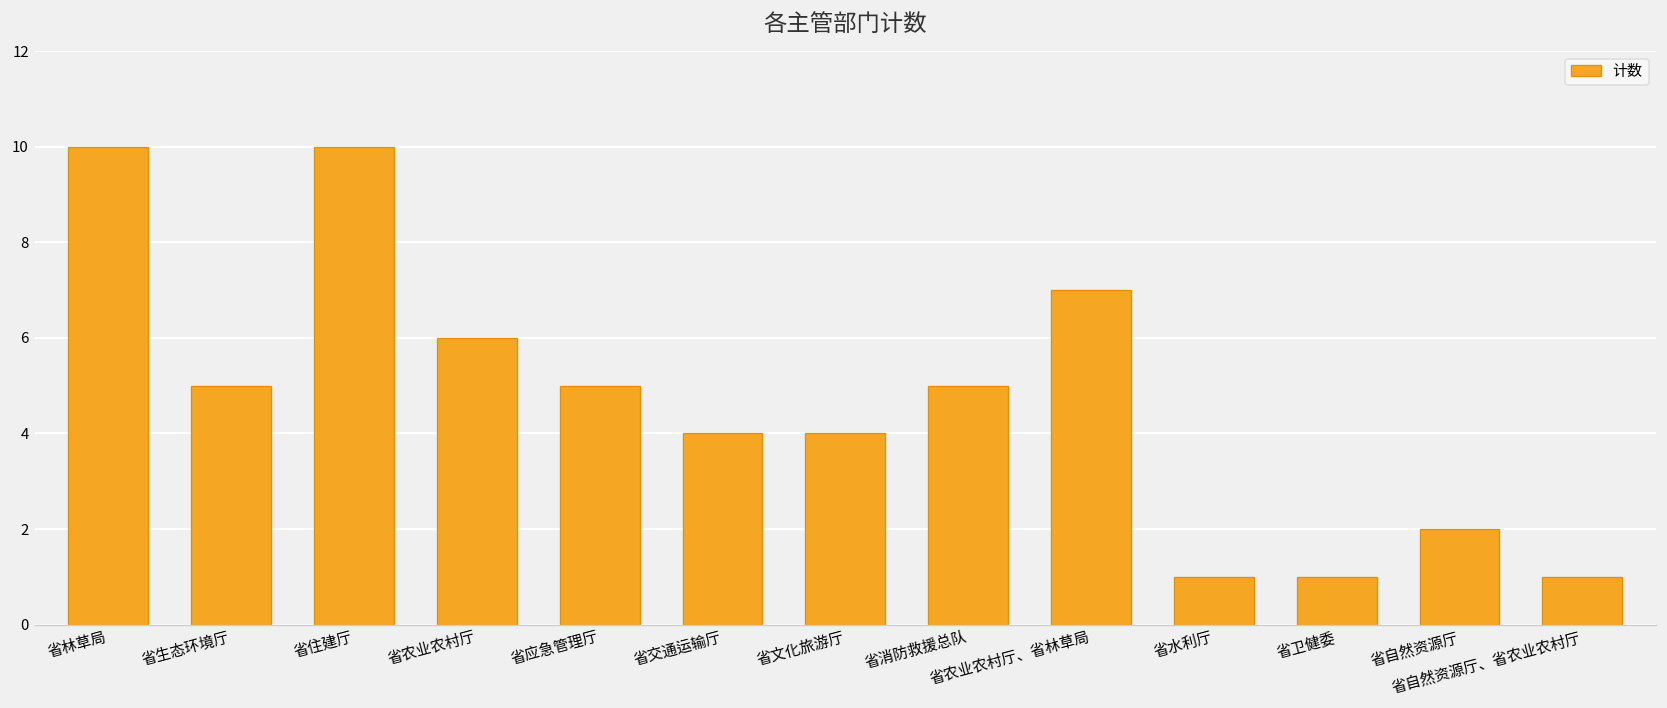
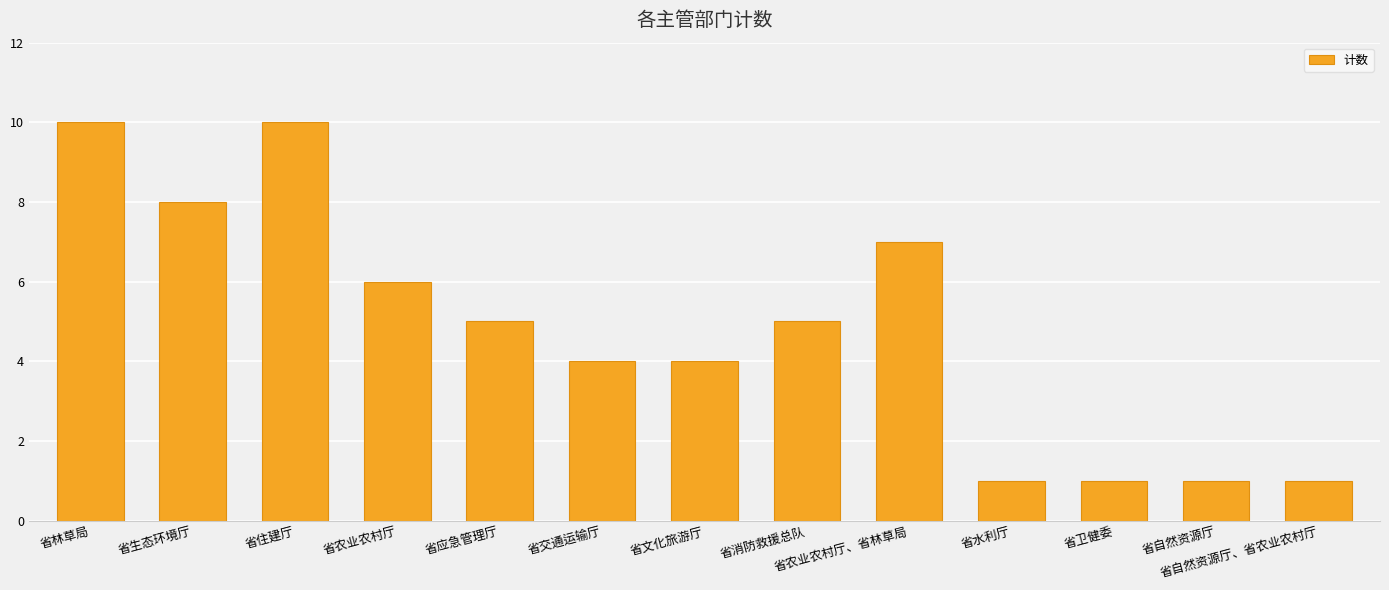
省生态环境厅: 5 -> 8
省自然资源厅: 2 -> 1
